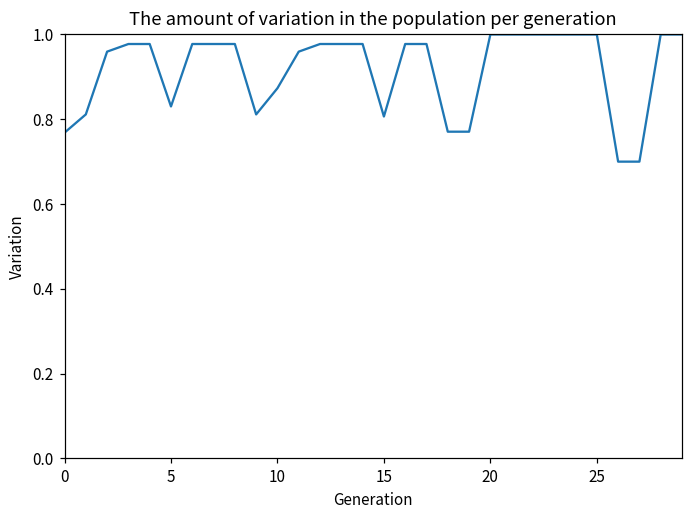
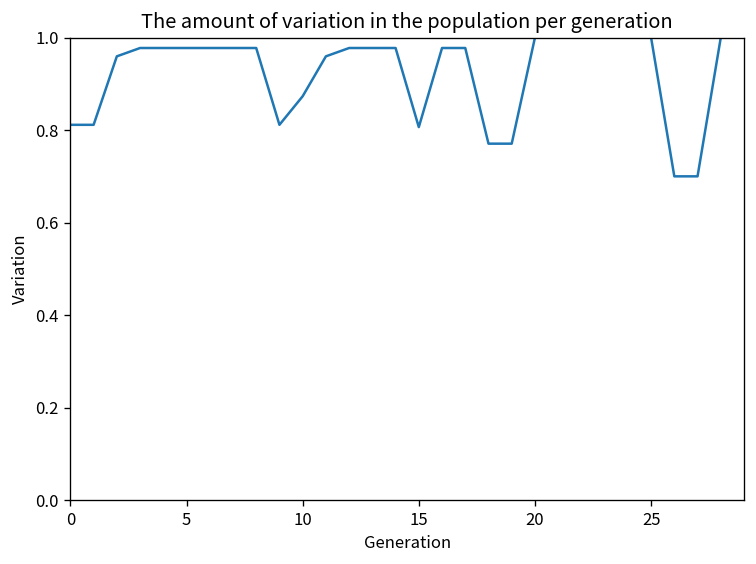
0: 0.77 -> 0.81
5: 0.83 -> 0.98
